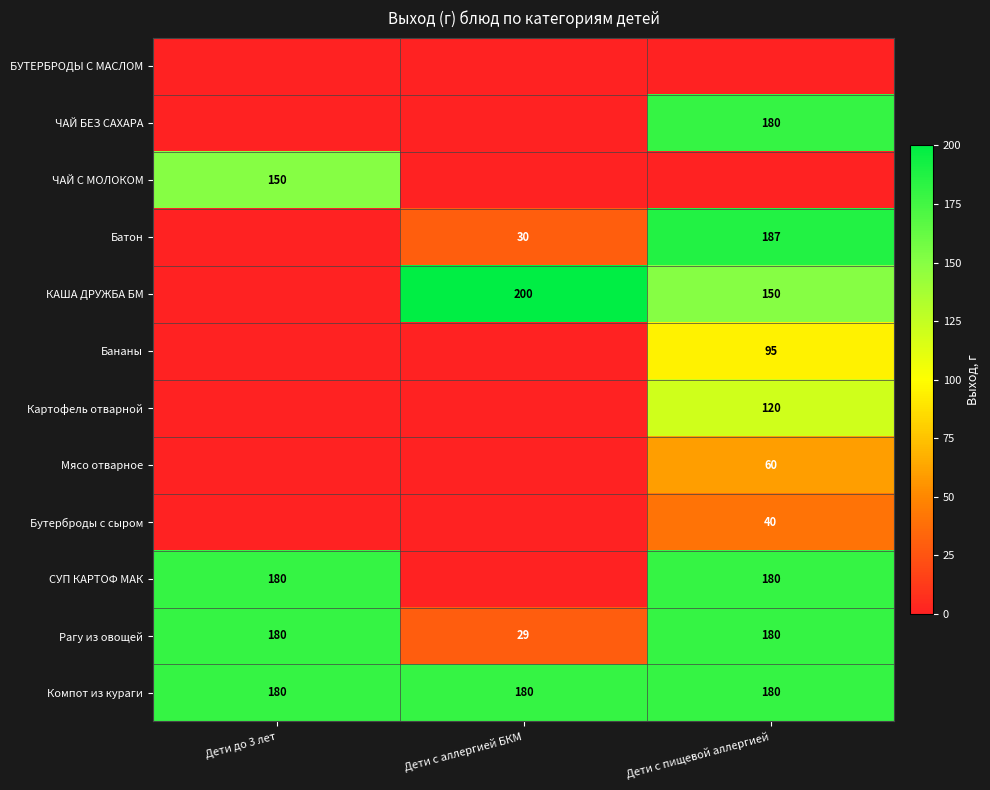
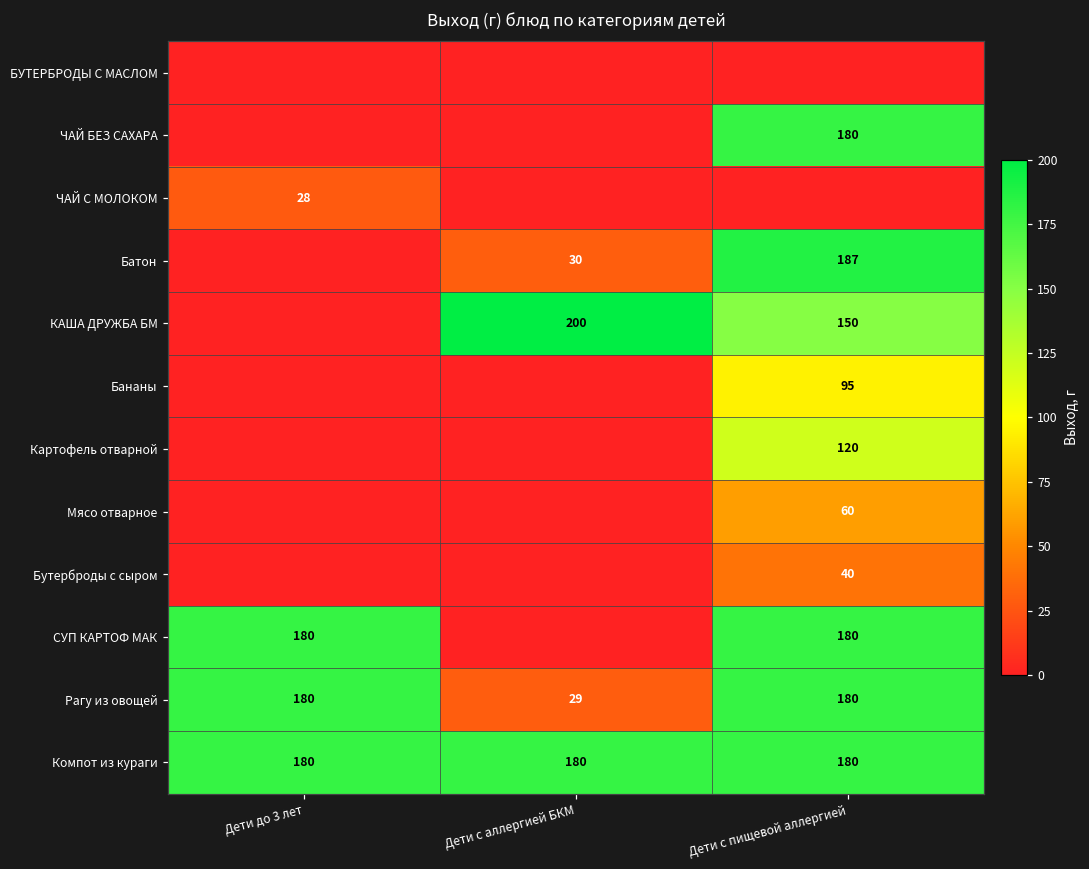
ЧАЙ С МОЛОКОМ, Дети до 3 лет: 150 -> 28
